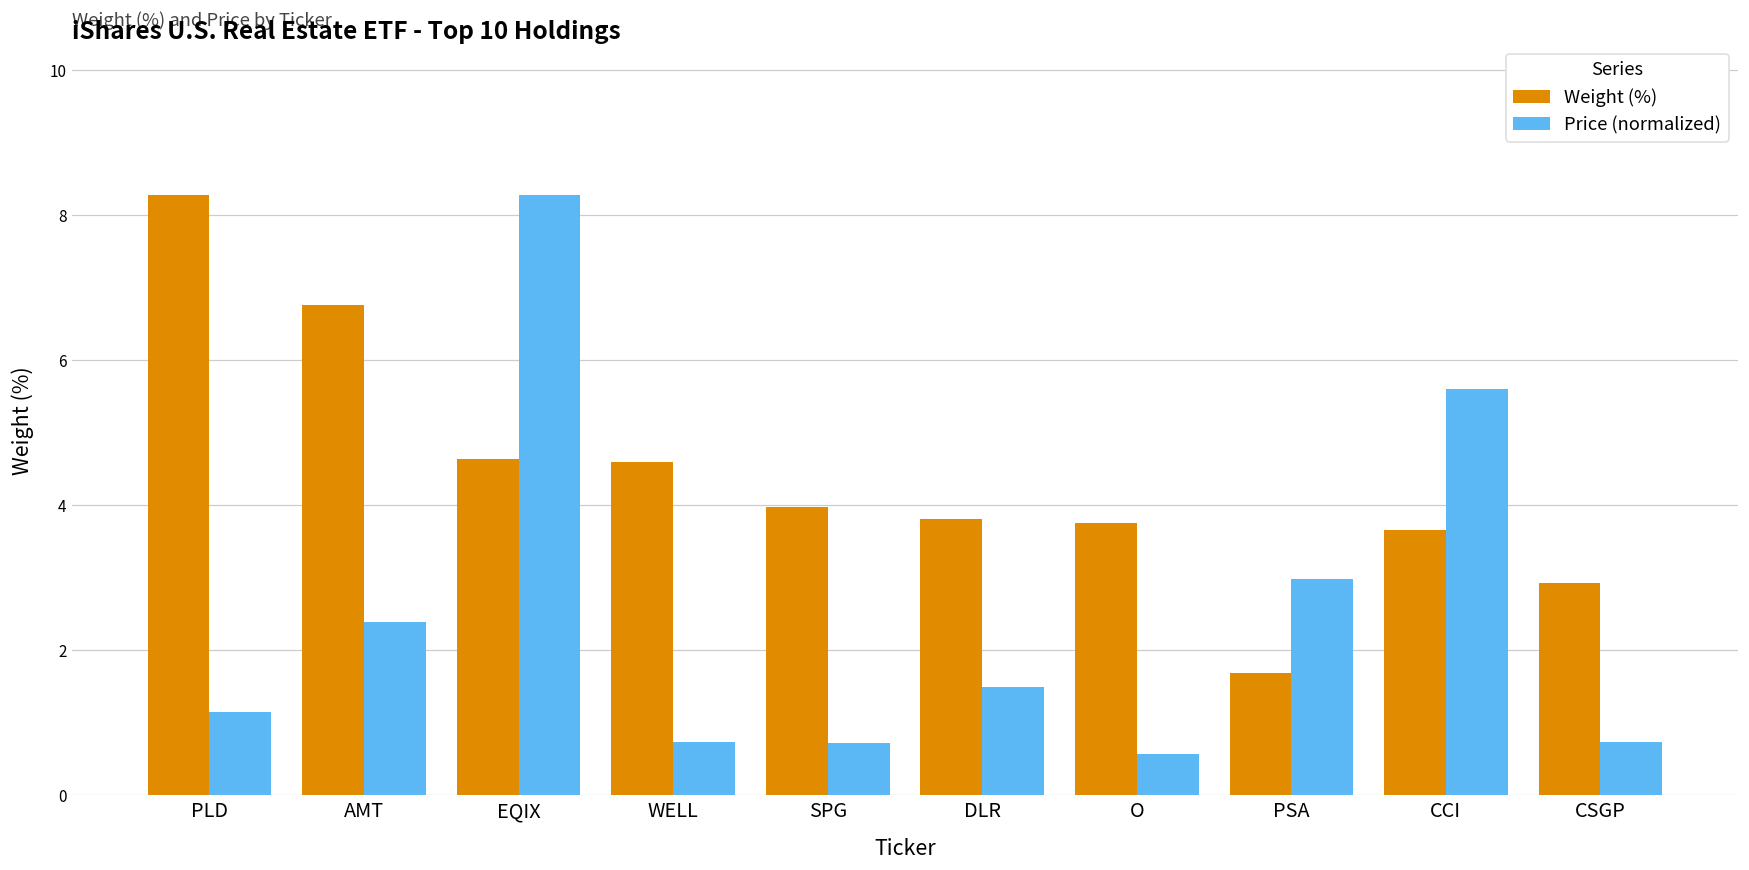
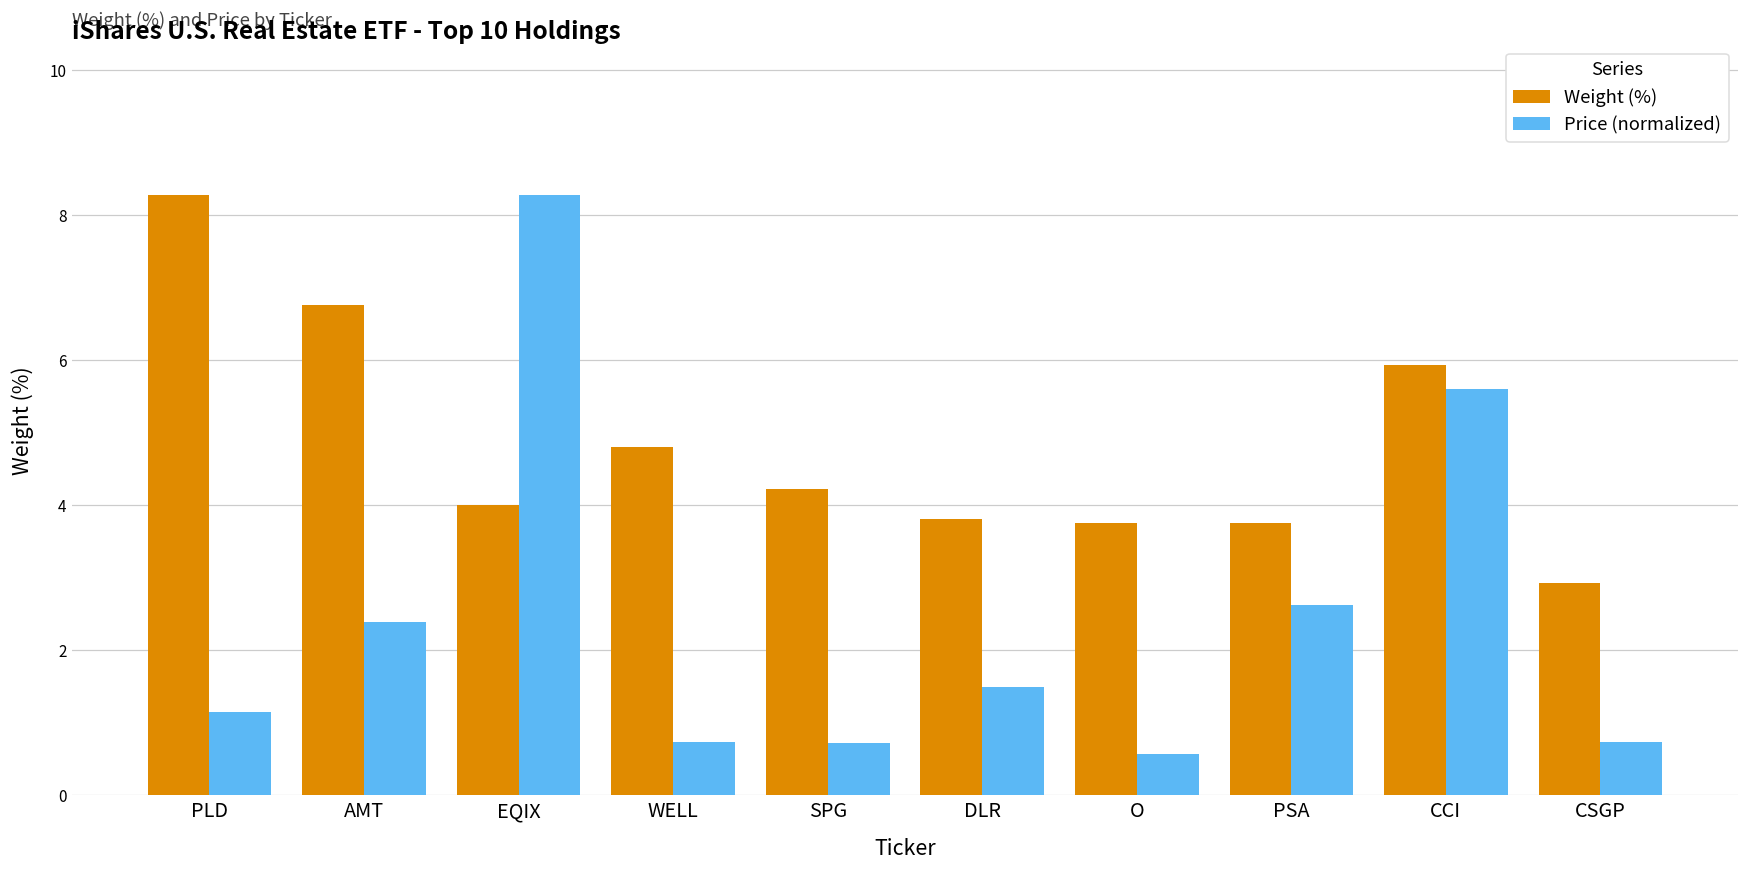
Weight (%), EQIX: 4.6 -> 4.0
Weight (%), WELL: 4.6 -> 4.8
Weight (%), SPG: 4.0 -> 4.2
Weight (%), PSA: 1.7 -> 3.8
Price (normalized), PSA: 3.0 -> 2.6
Weight (%), CCI: 3.7 -> 5.9
